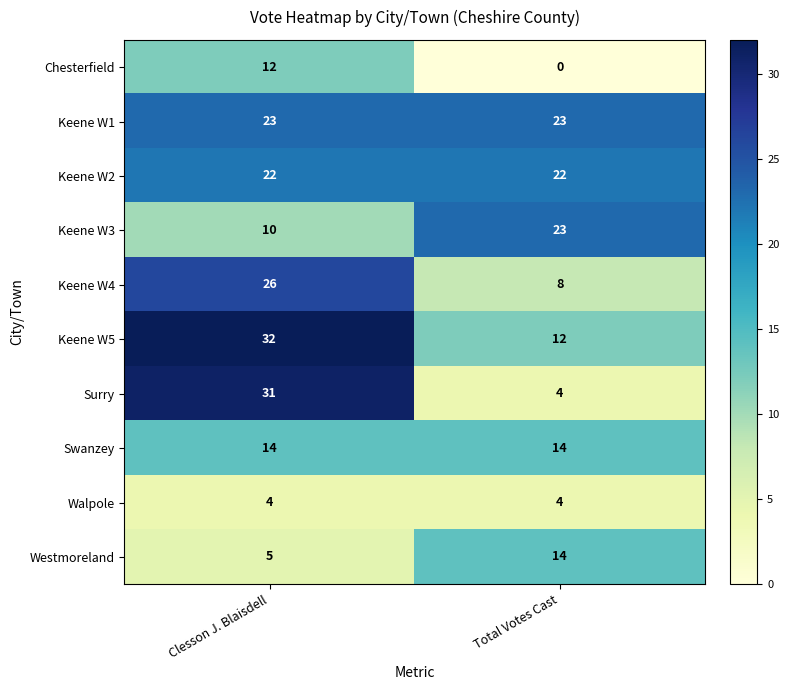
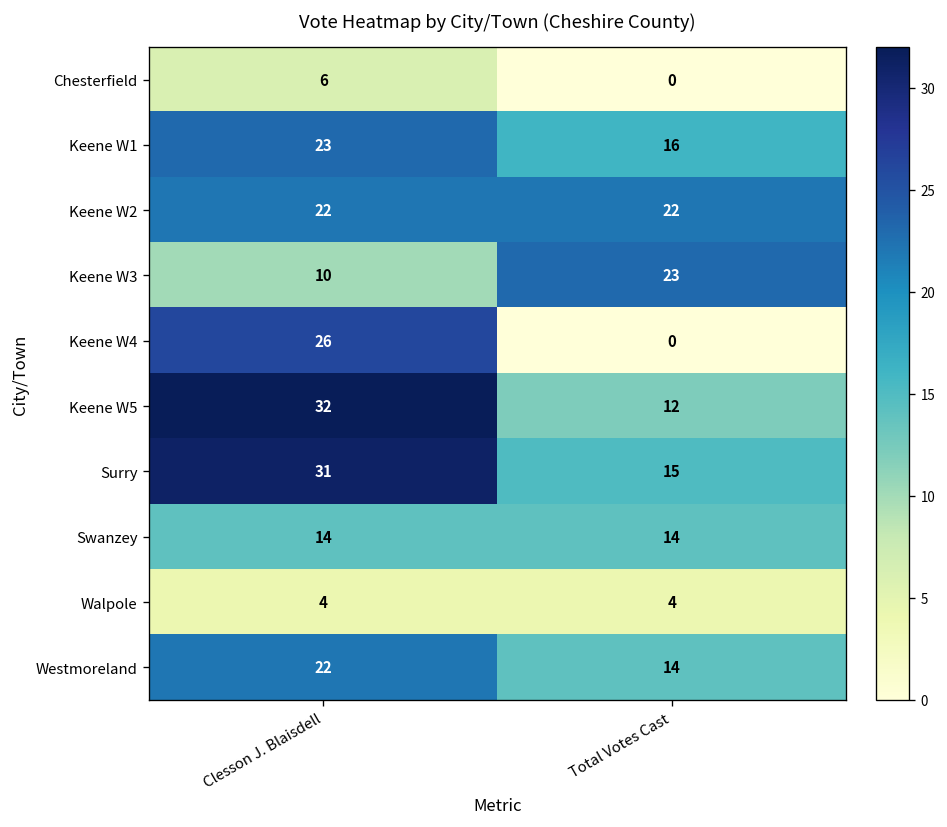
Chesterfield, Clesson J. Blaisdell: 12 -> 6
Keene W1, Total Votes Cast: 23 -> 16
Keene W4, Total Votes Cast: 8 -> 0
Surry, Total Votes Cast: 4 -> 15
Westmoreland, Clesson J. Blaisdell: 5 -> 22
